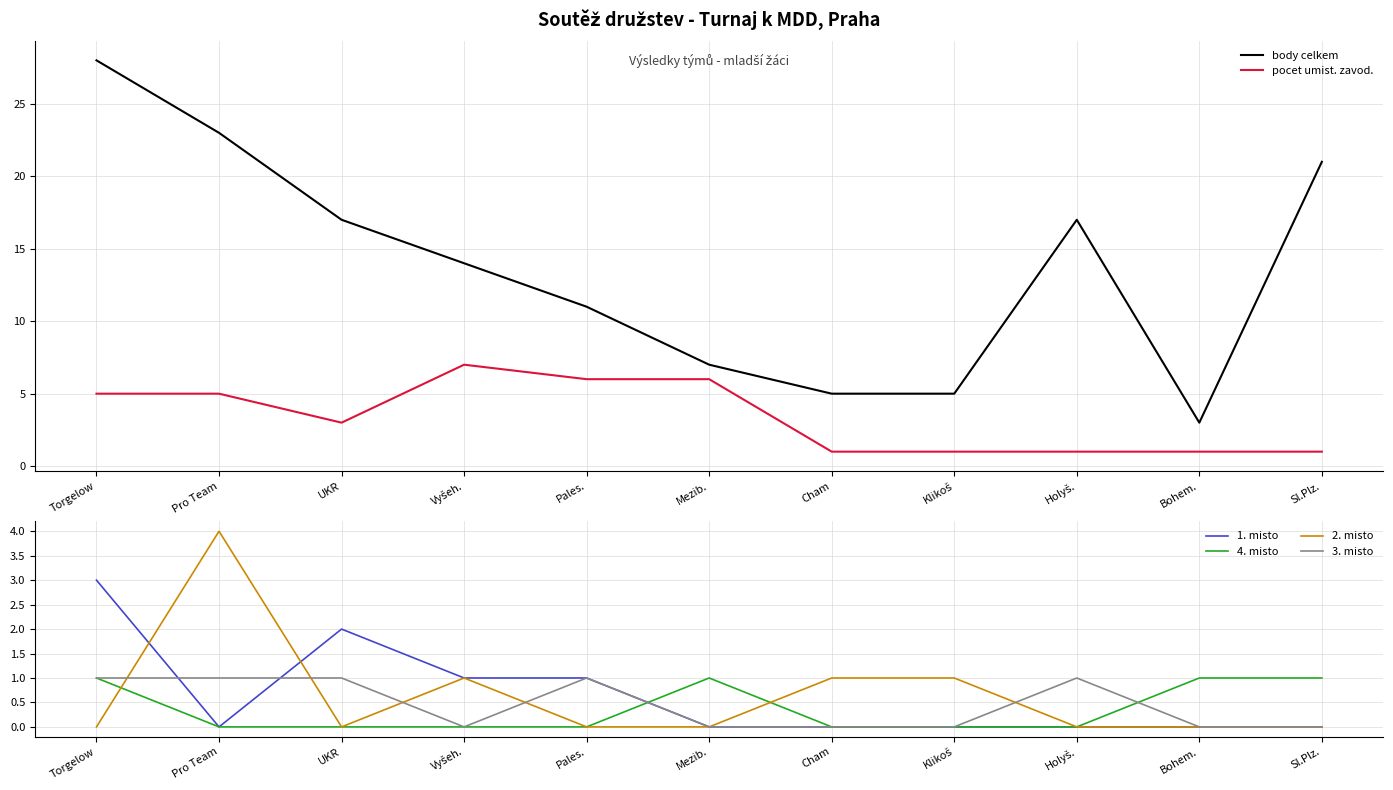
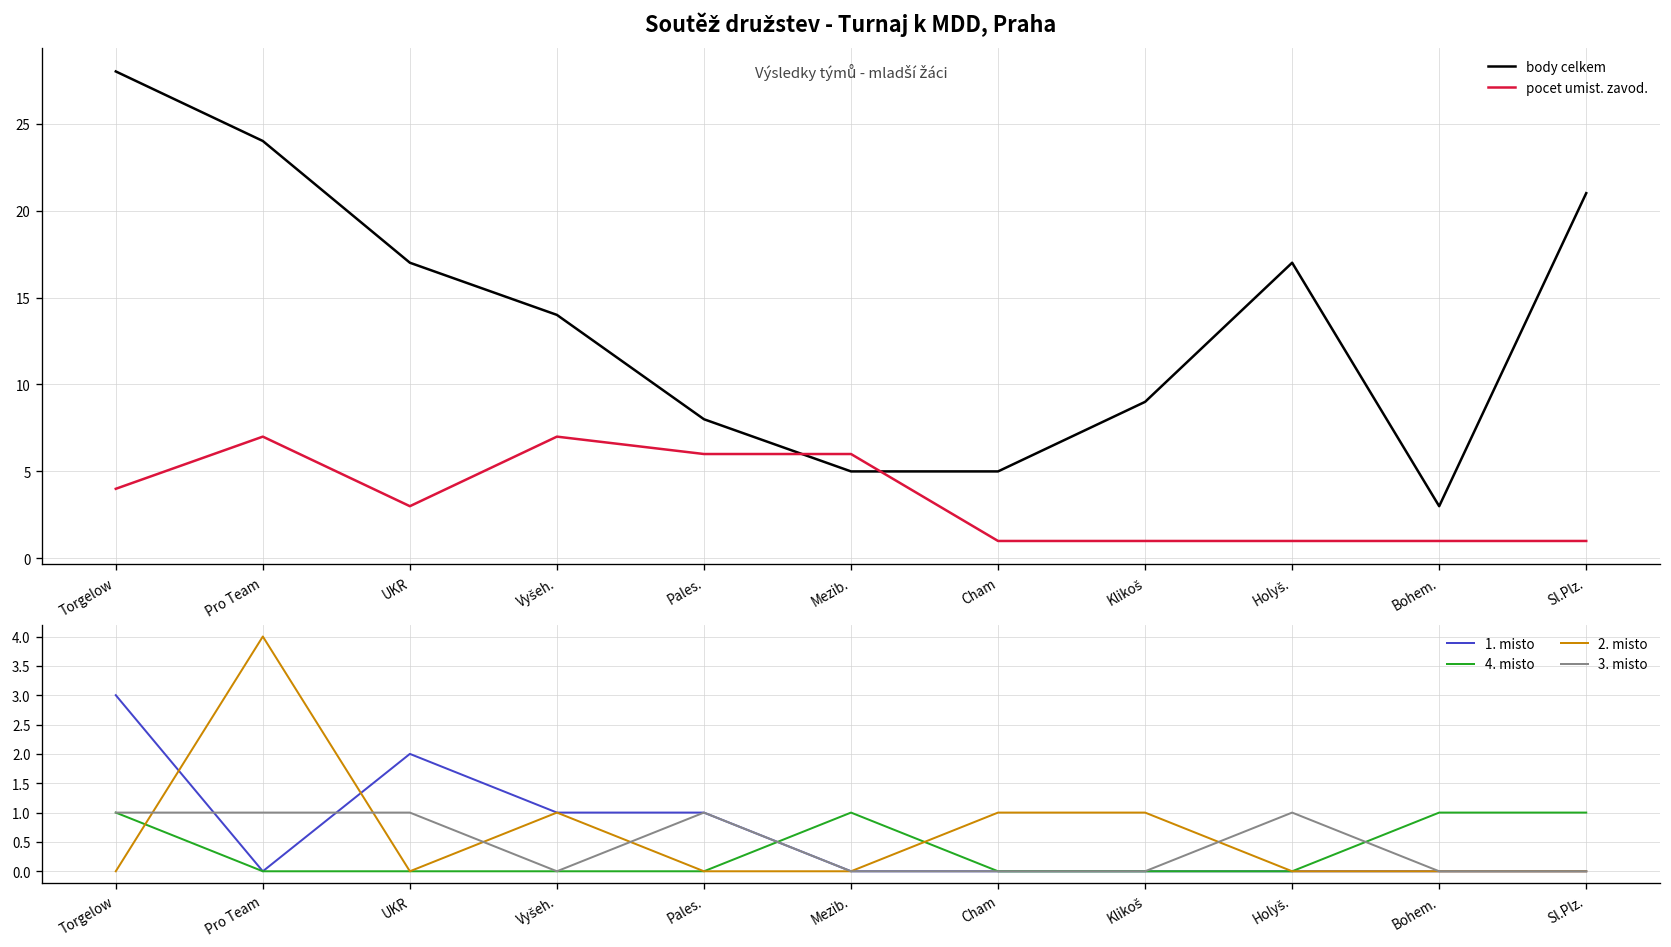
Soutěž družstev - Turnaj k MDD, Praha, pocet umist. zavod., Torgelow: 5 -> 4
Soutěž družstev - Turnaj k MDD, Praha, body celkem, Pro Team: 23 -> 24
Soutěž družstev - Turnaj k MDD, Praha, pocet umist. zavod., Pro Team: 5 -> 7
Soutěž družstev - Turnaj k MDD, Praha, body celkem, Pales.: 11 -> 8
Soutěž družstev - Turnaj k MDD, Praha, body celkem, Mezib.: 7 -> 5
Soutěž družstev - Turnaj k MDD, Praha, body celkem, Klikoš: 5 -> 9
